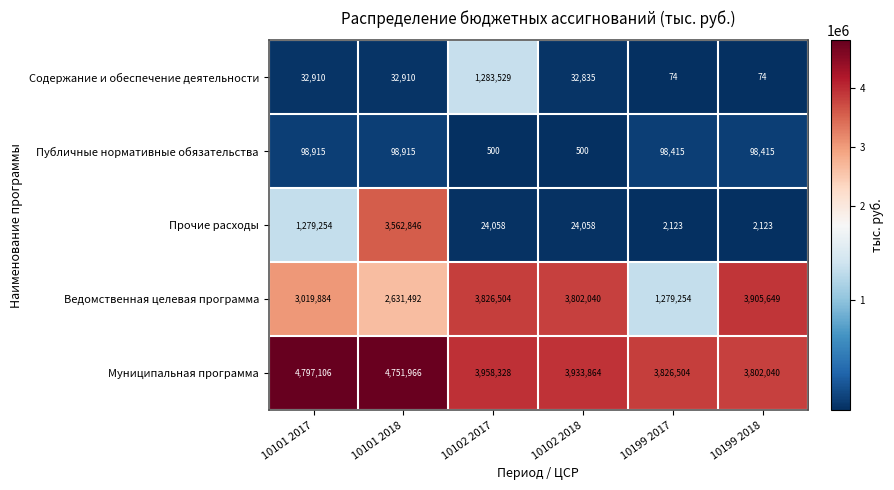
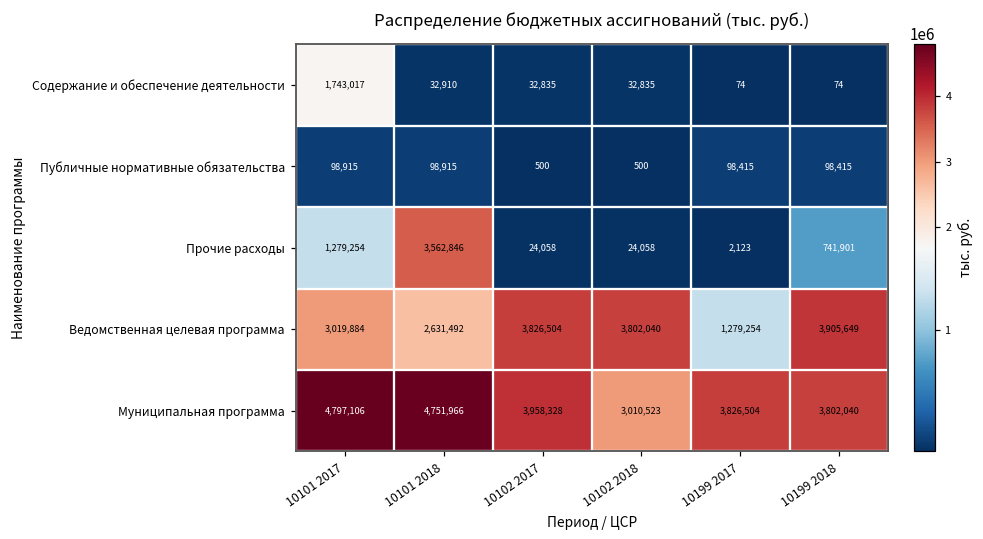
Содержание и обеспечение деятельности, 10101 2017: 32,910 -> 1,743,017
Содержание и обеспечение деятельности, 10102 2017: 1,283,529 -> 32,835
Прочие расходы, 10199 2018: 2,123 -> 741,901
Муниципальная программа, 10102 2018: 3,933,864 -> 3,010,523
